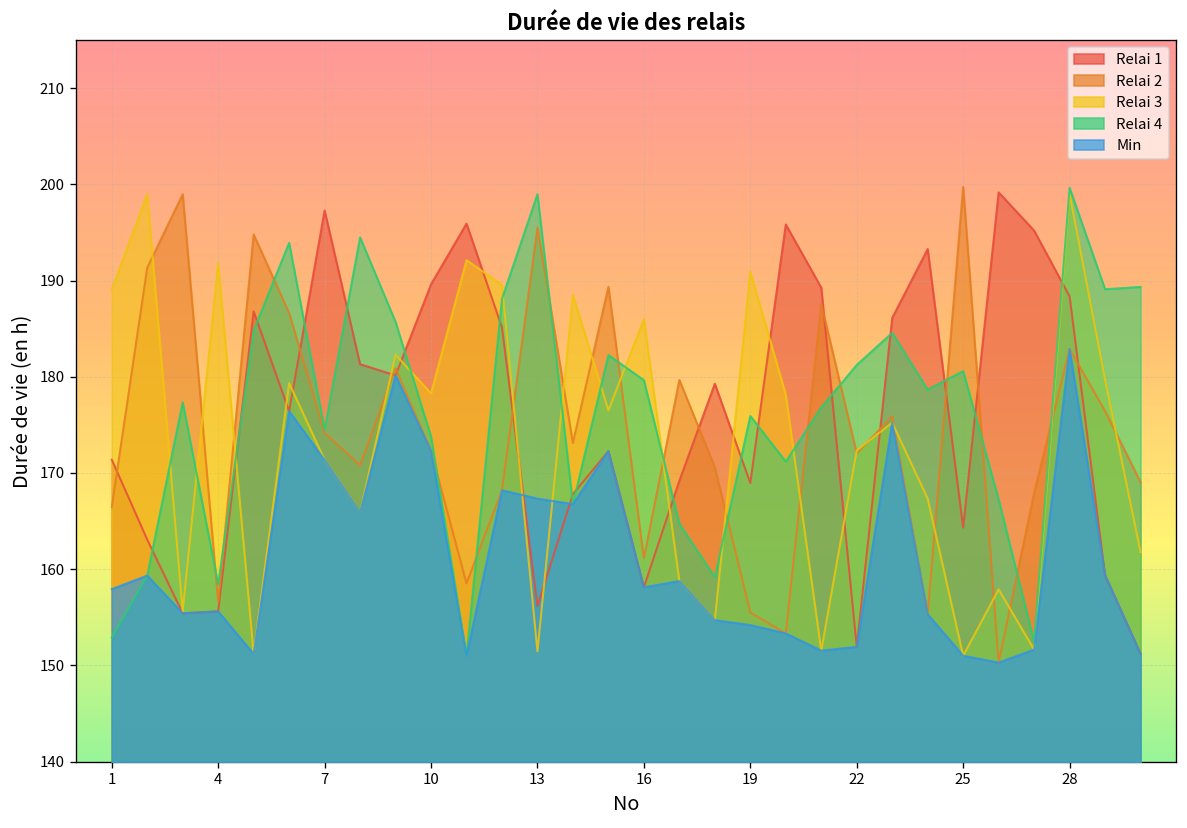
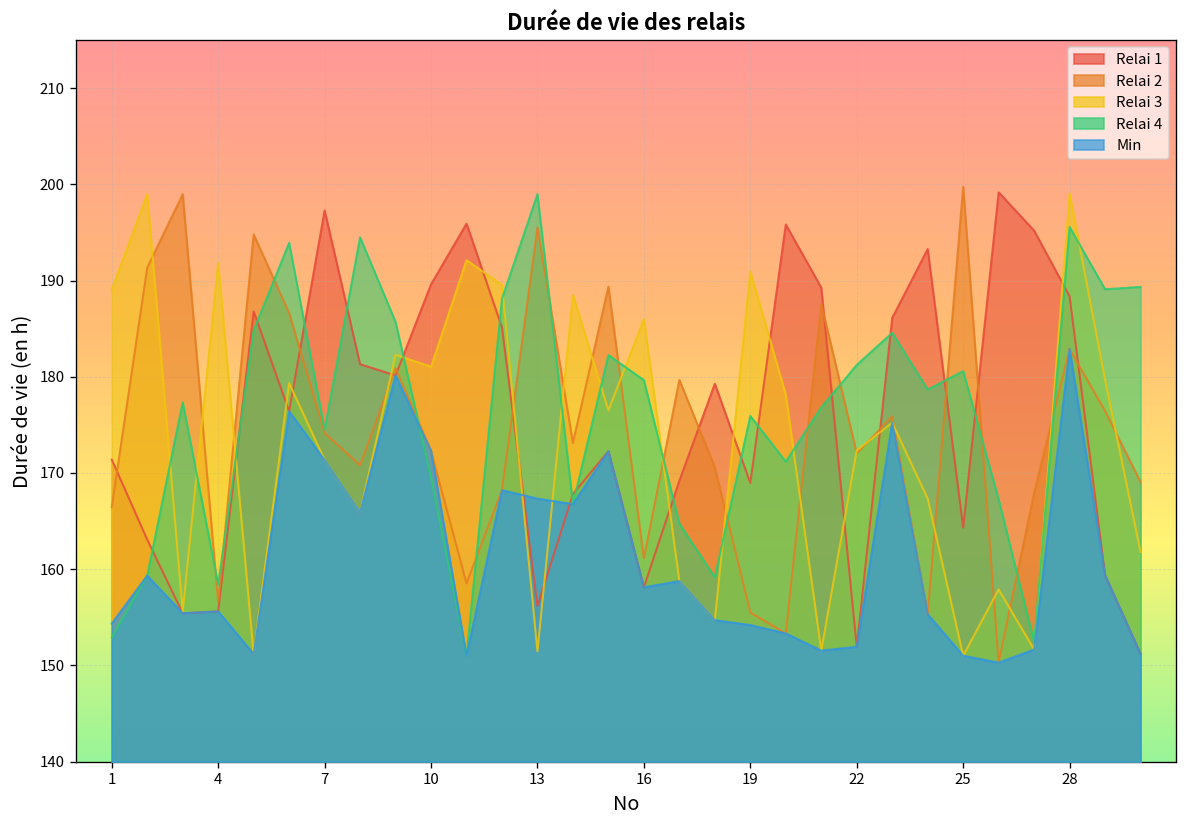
Min, 1: 158 -> 154
Relai 3, 10: 178 -> 181
Relai 4, 10: 174 -> 170
Relai 4, 28: 200 -> 196
